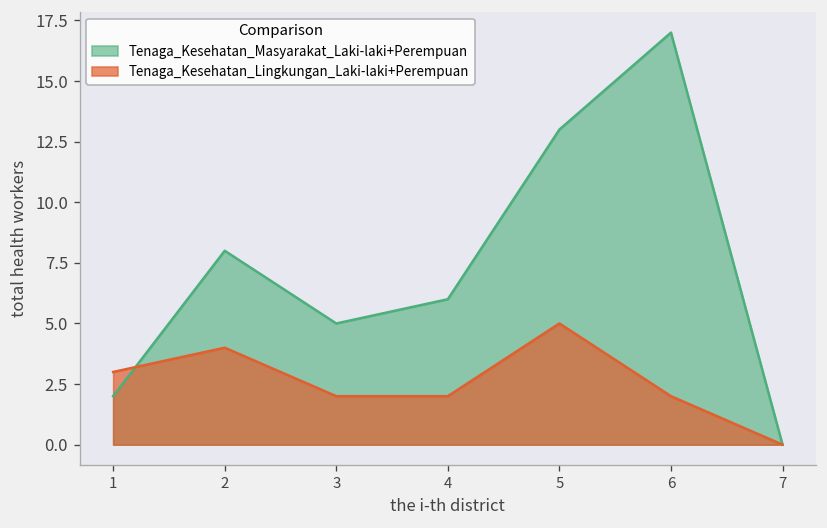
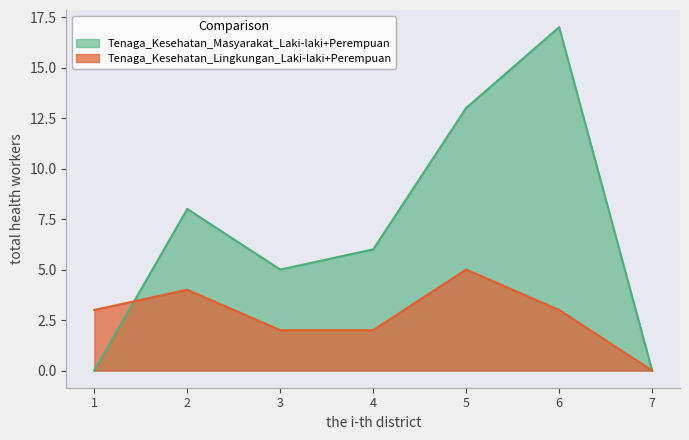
Tenaga_Kesehatan_Masyarakat_Laki-laki+Perempuan, 1: 2 -> 0
Tenaga_Kesehatan_Lingkungan_Laki-laki+Perempuan, 6: 2 -> 3
